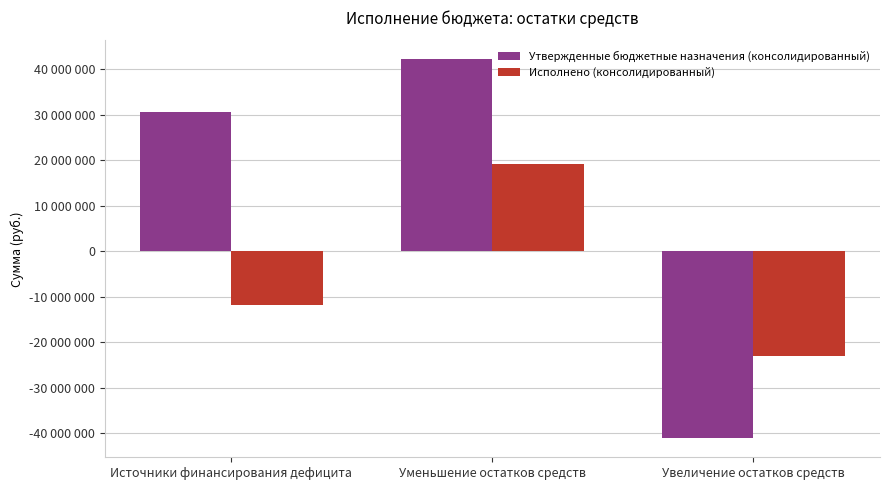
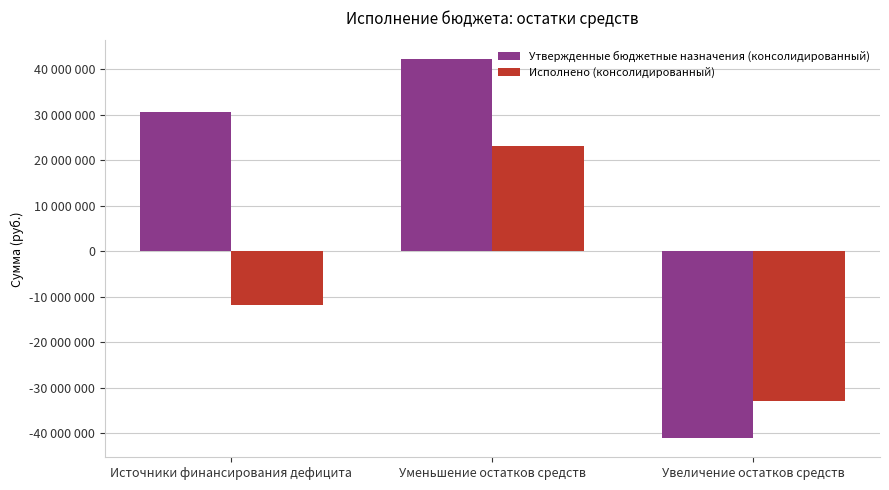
Исполнено (консолидированный), Уменьшение остатков средств: 19000000 -> 23000000
Исполнено (консолидированный), Увеличение остатков средств: -23000000 -> -33000000
